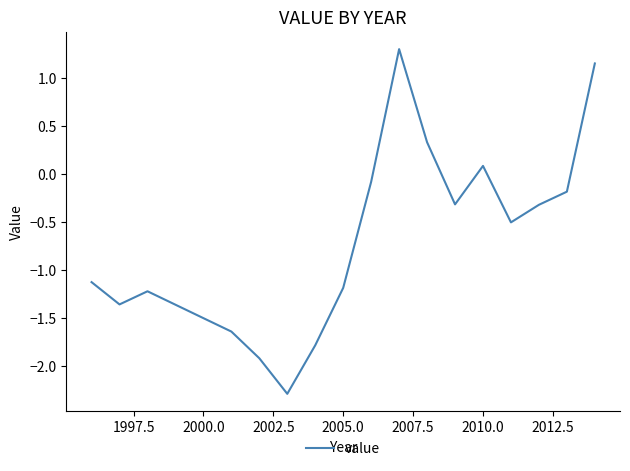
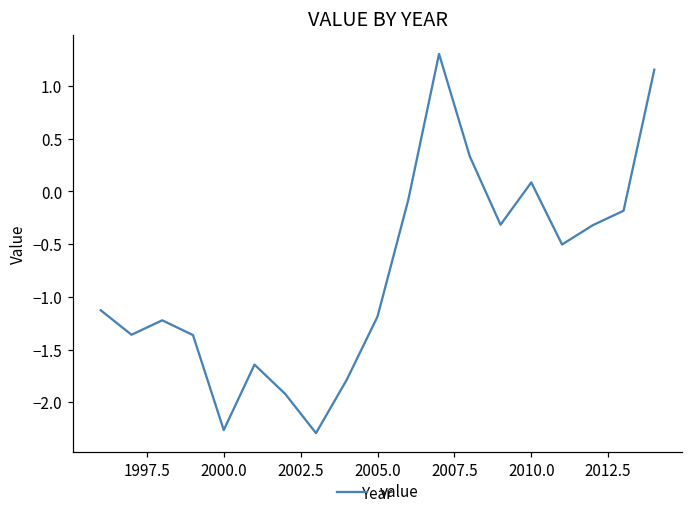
2000.0: -1.5 -> -2.3
